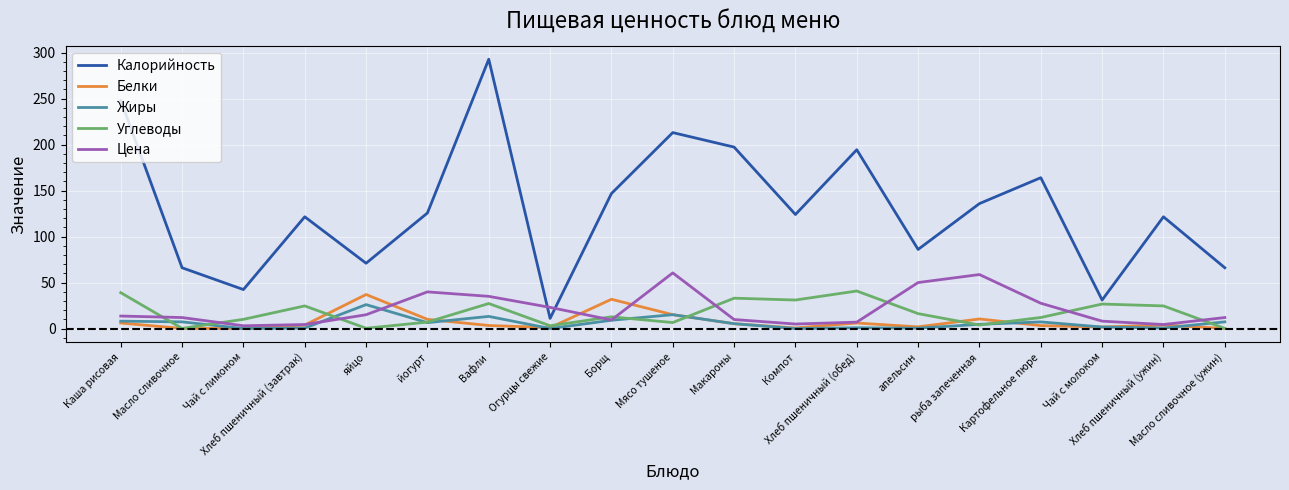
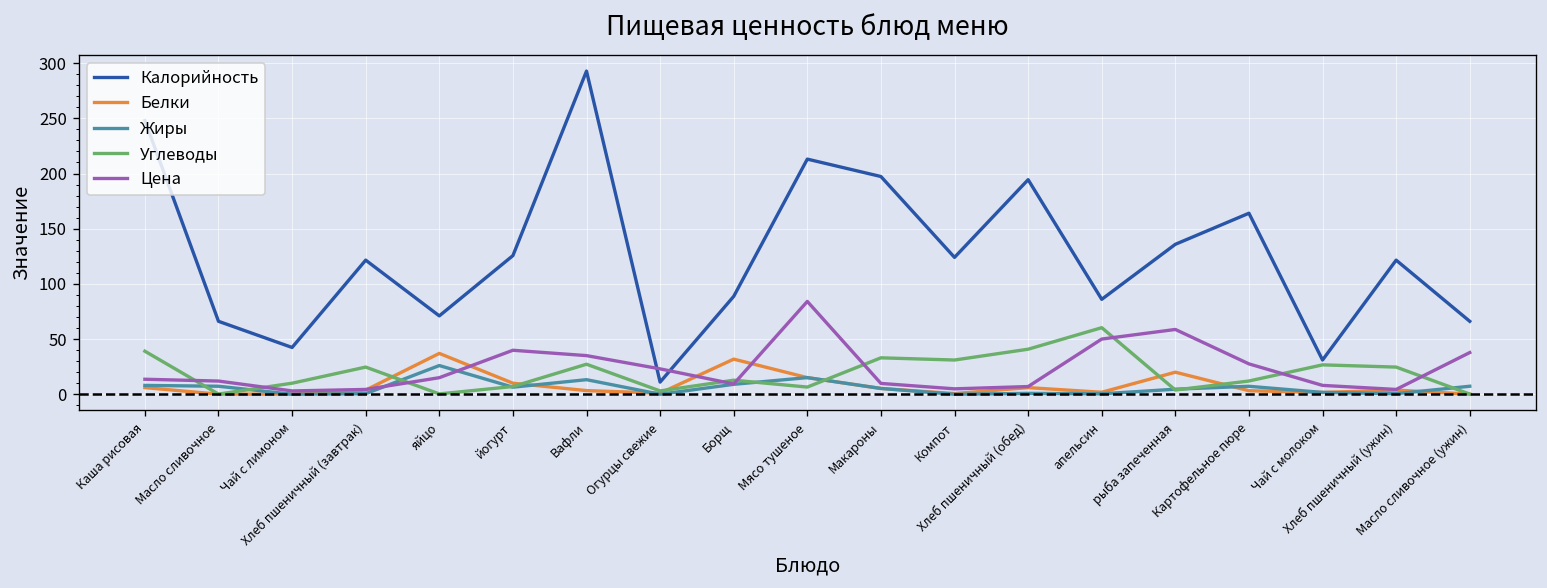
Калорийность, Борщ: 150 -> 90
Цена, Мясо тушеное: 60 -> 80
Углеводы, апельсин: 20 -> 60
Белки, рыба запеченная: 10 -> 20
Цена, Масло сливочное (ужин): 10 -> 40
